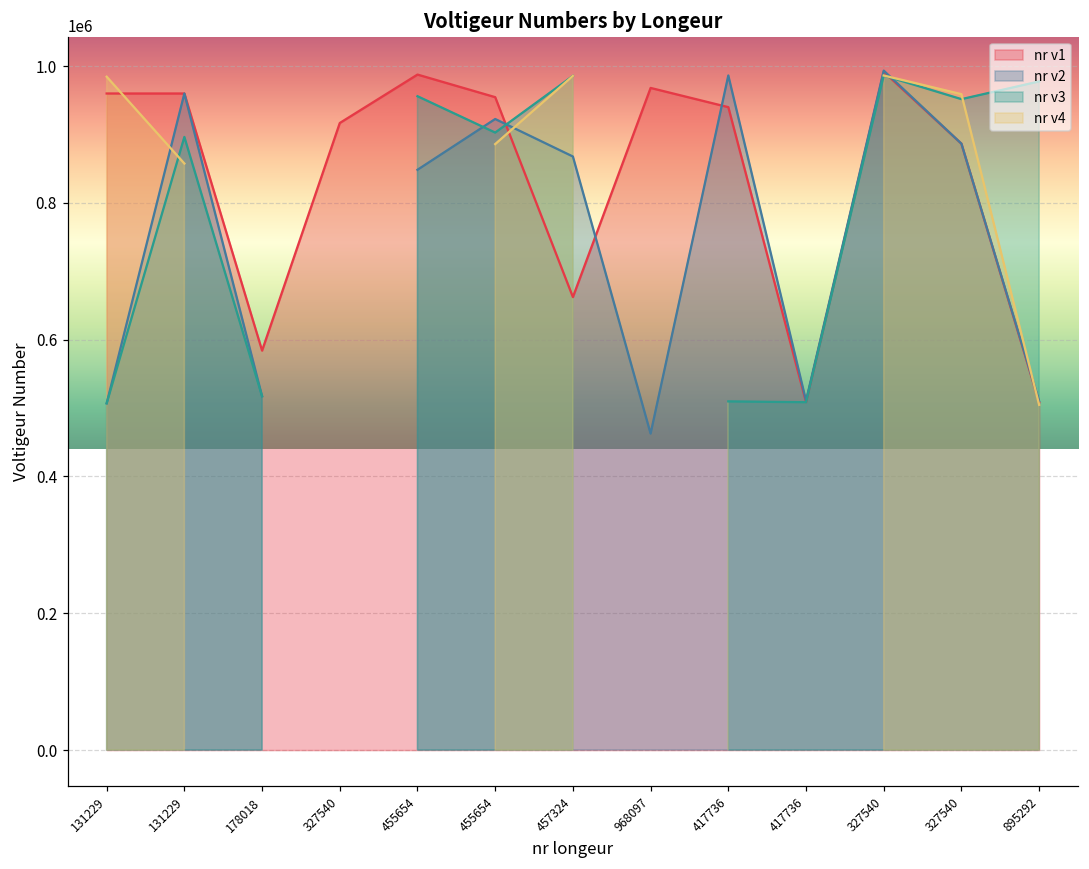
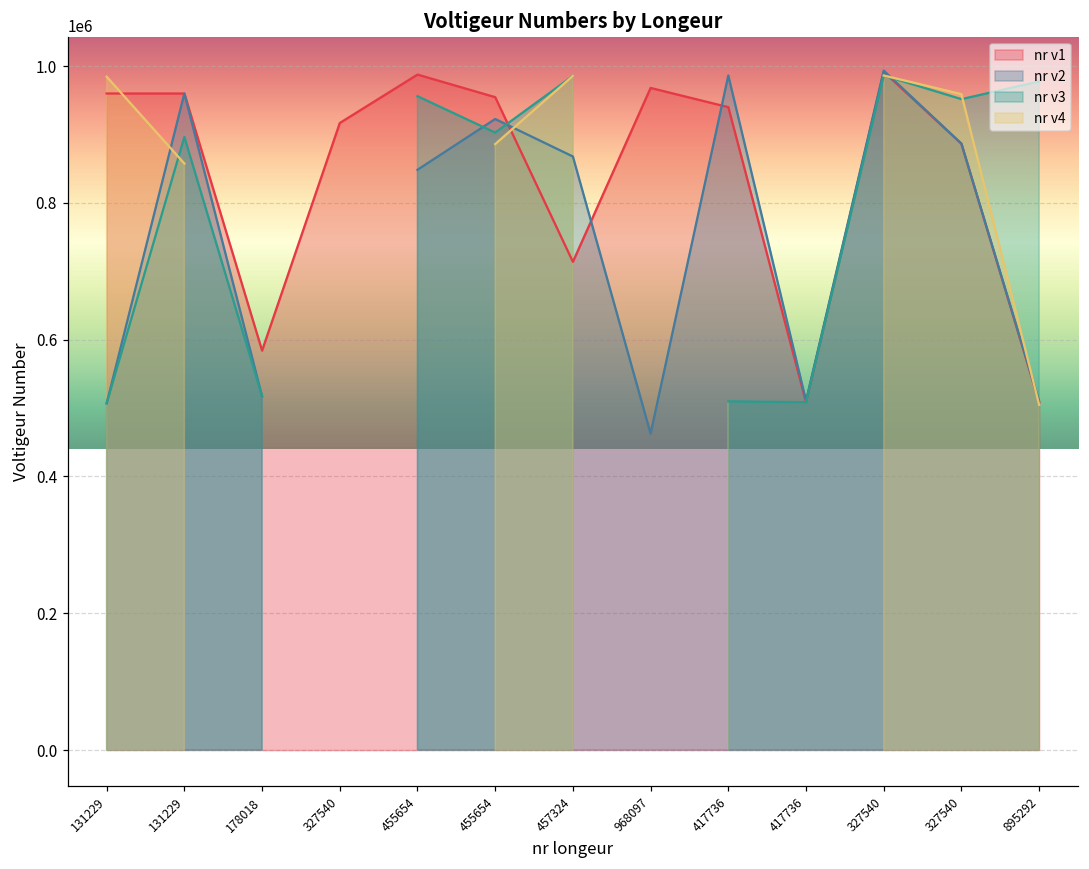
nr v1, 457324: 660000 -> 710000
